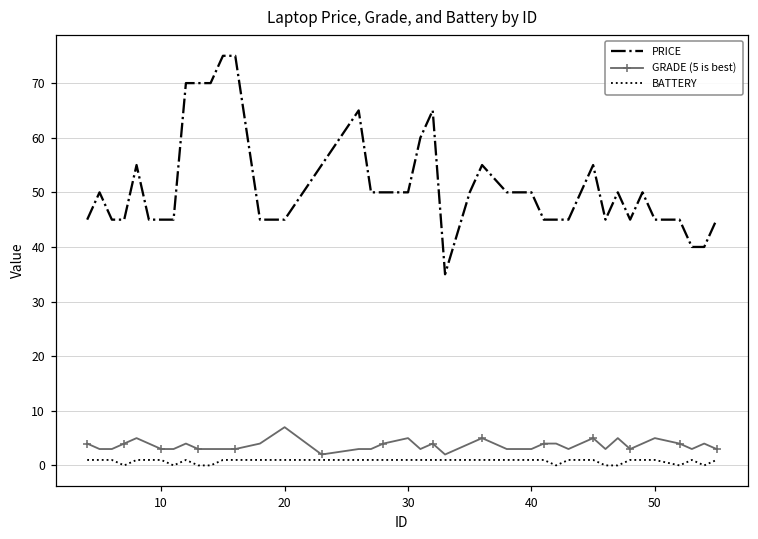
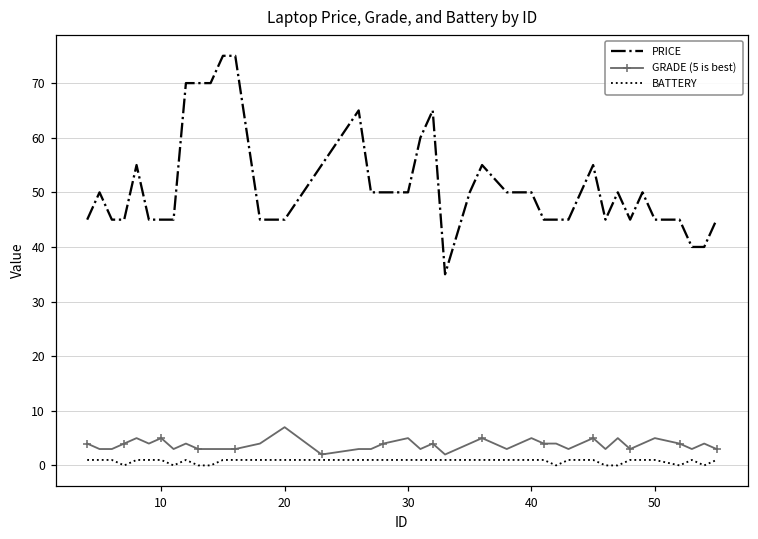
GRADE (5 is best), 10: 3 -> 5
GRADE (5 is best), 40: 3 -> 5
